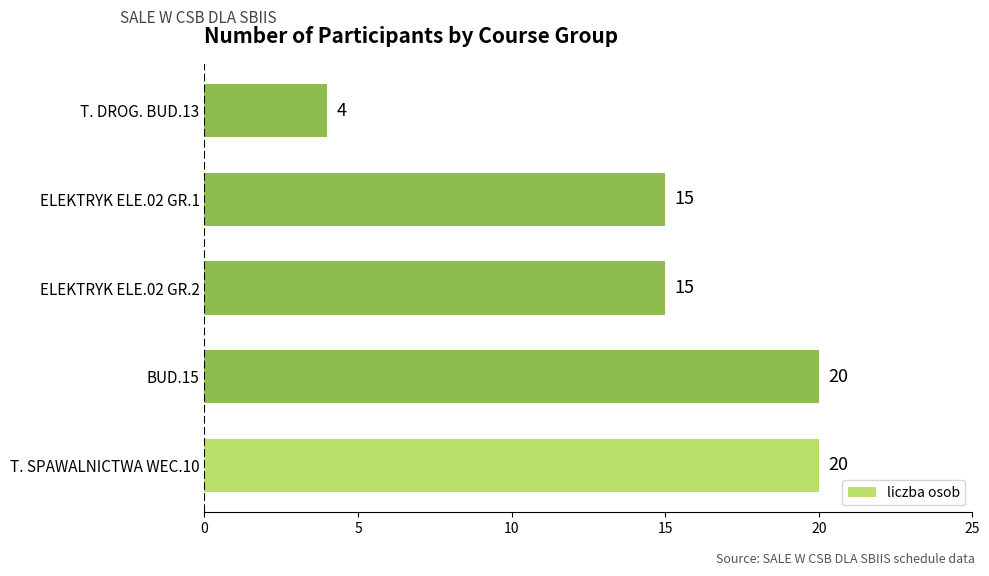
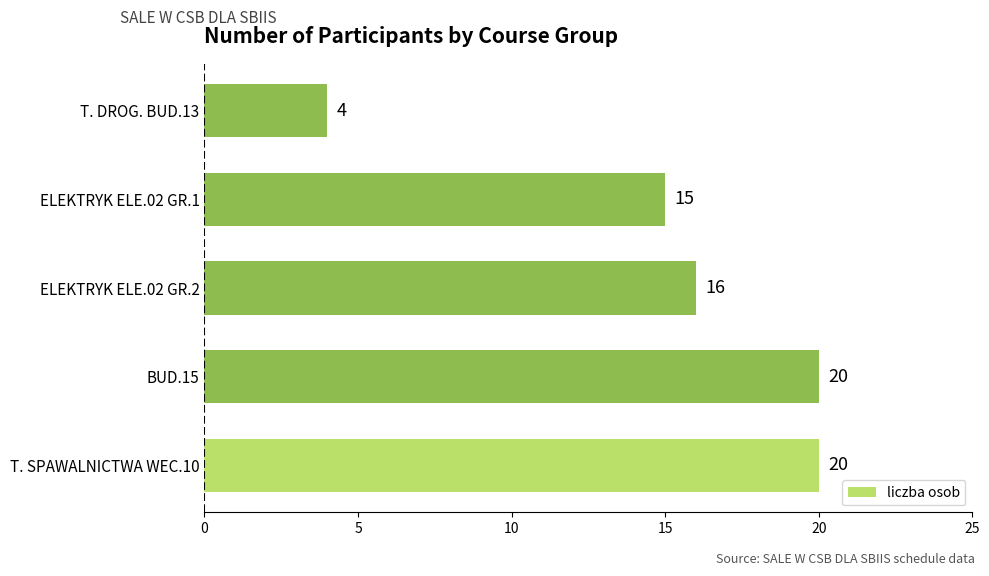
ELEKTRYK ELE.02 GR.2: 15 -> 16
